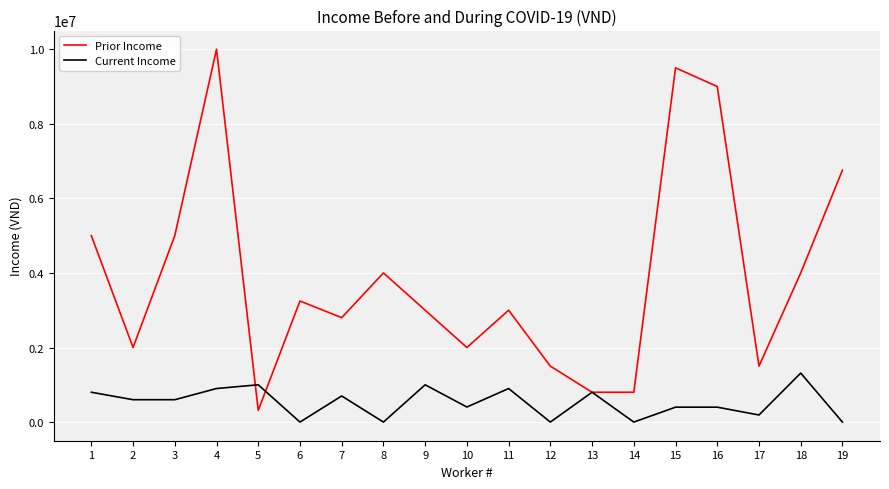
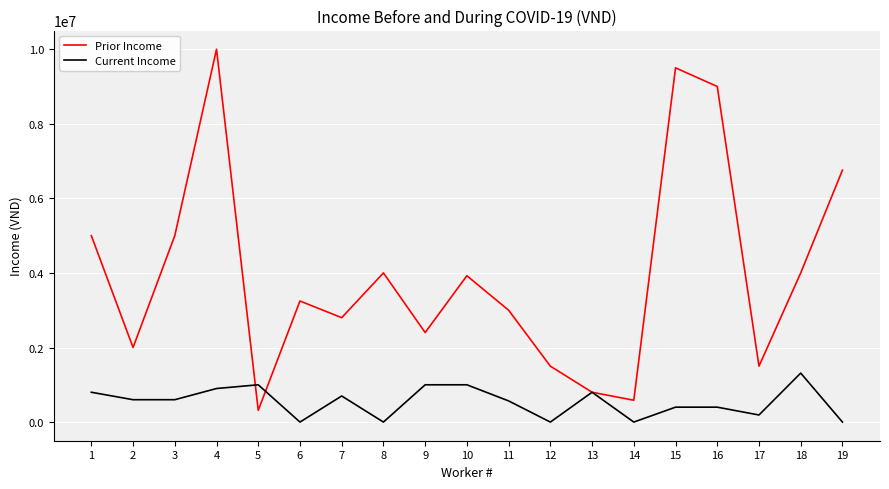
Prior Income, 9: 3000000 -> 2400000
Prior Income, 10: 2000000 -> 3900000
Current Income, 10: 400000 -> 1000000
Current Income, 11: 900000 -> 600000
Prior Income, 14: 800000 -> 600000
